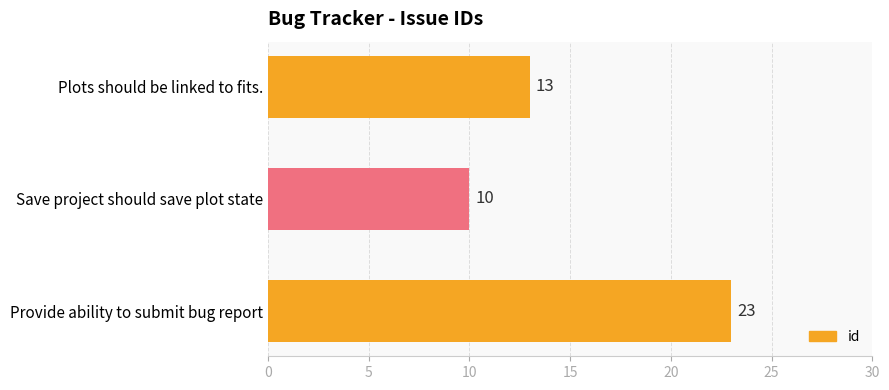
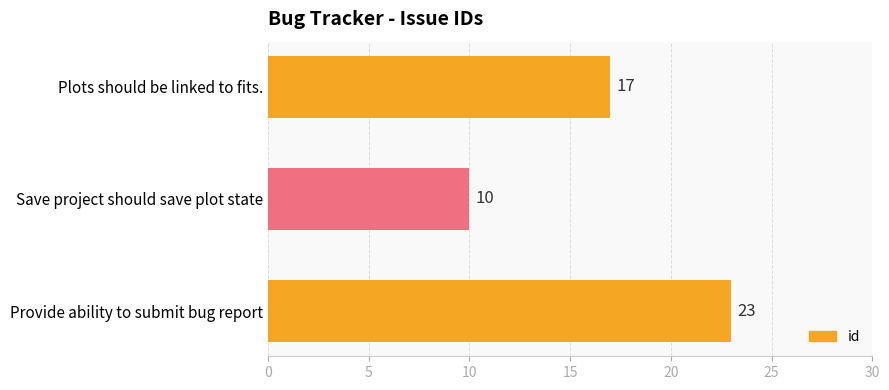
Plots should be linked to fits.: 13 -> 17
